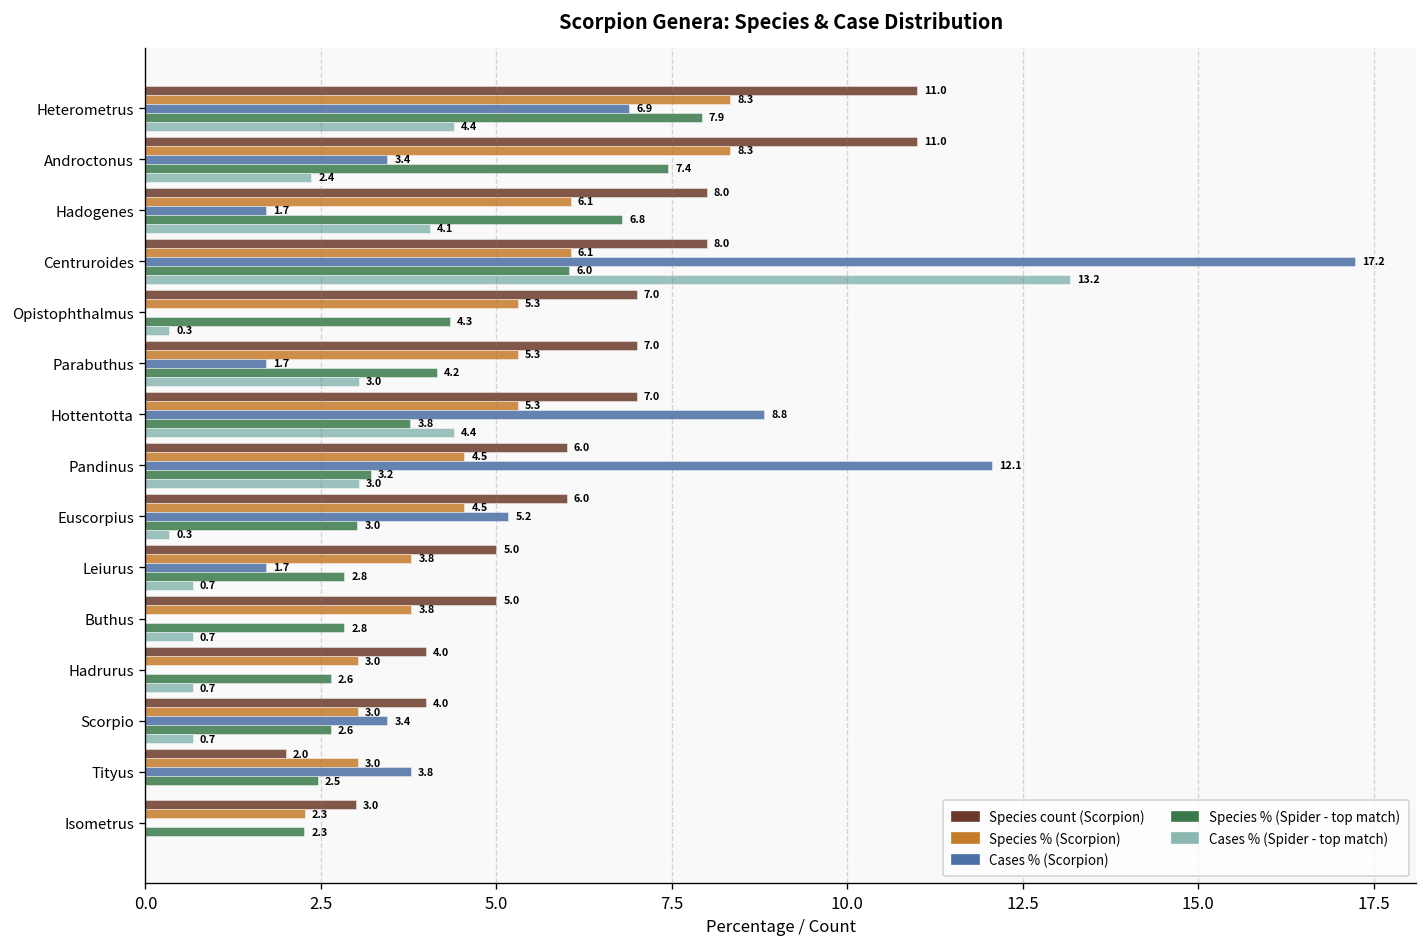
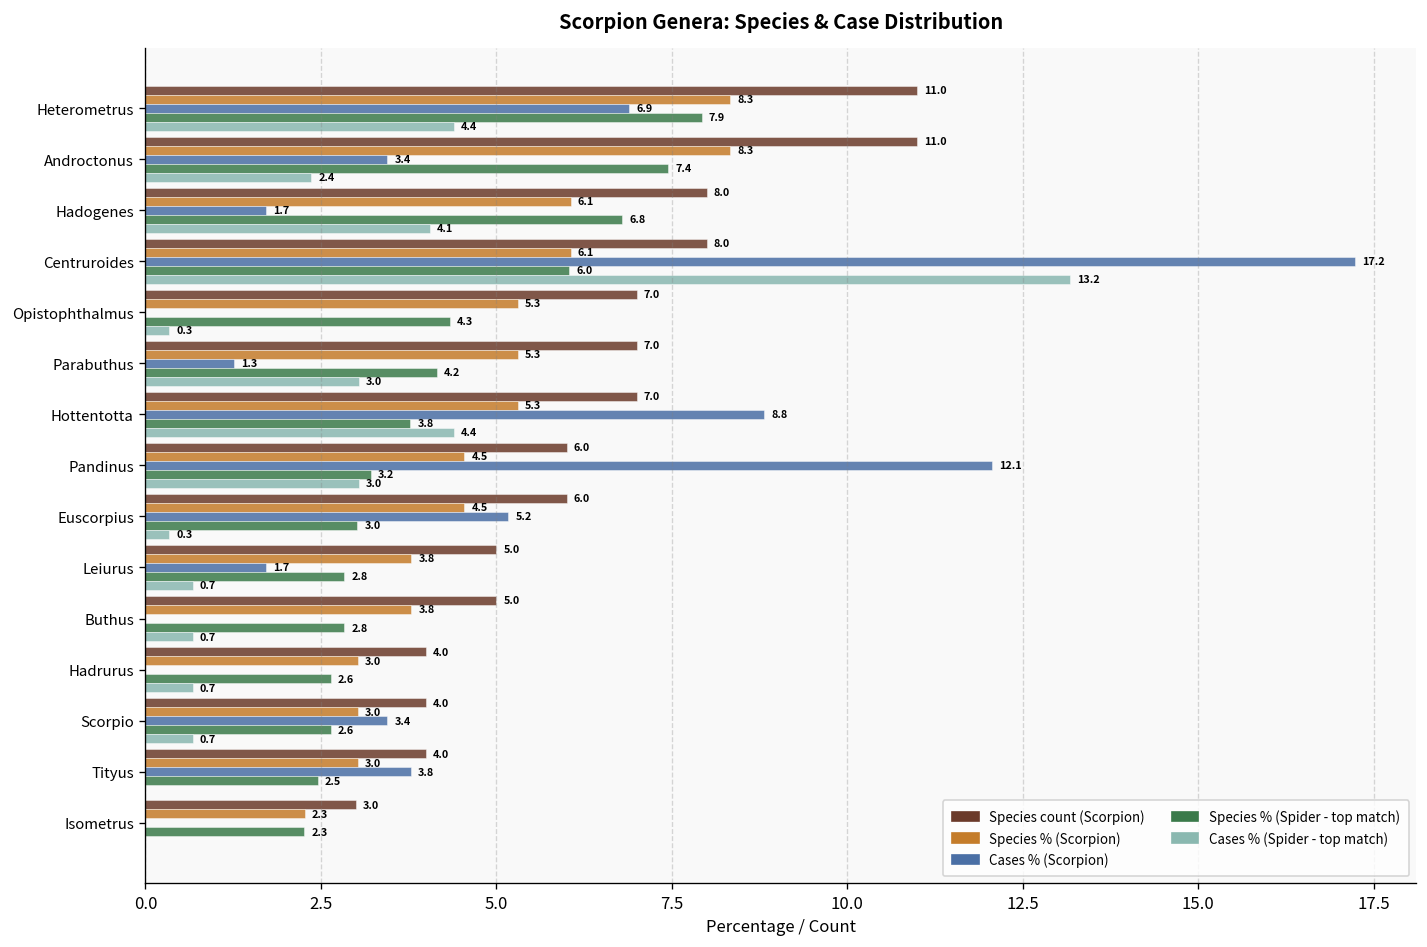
Cases % (Scorpion), Parabuthus: 1.7 -> 1.3
Species count (Scorpion), Tityus: 2.0 -> 4.0
